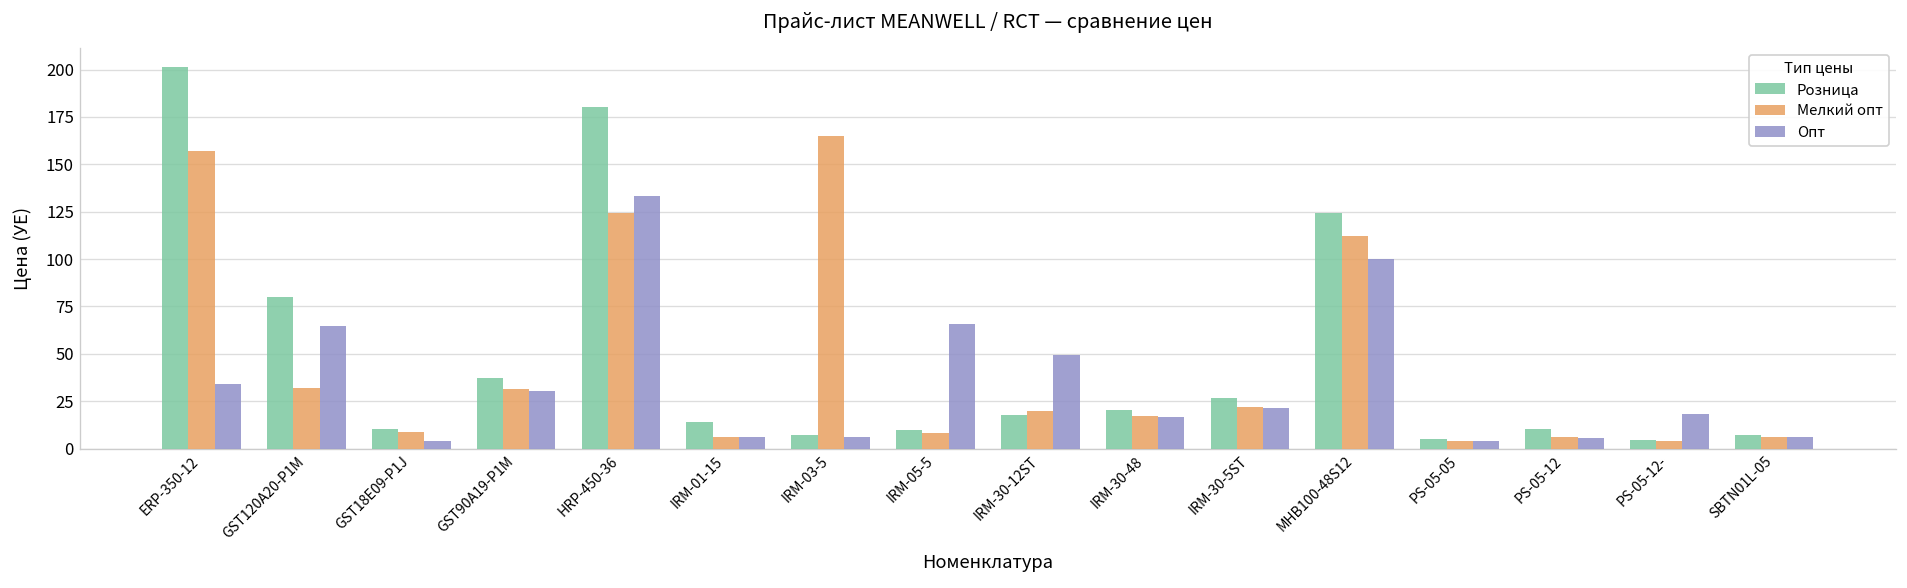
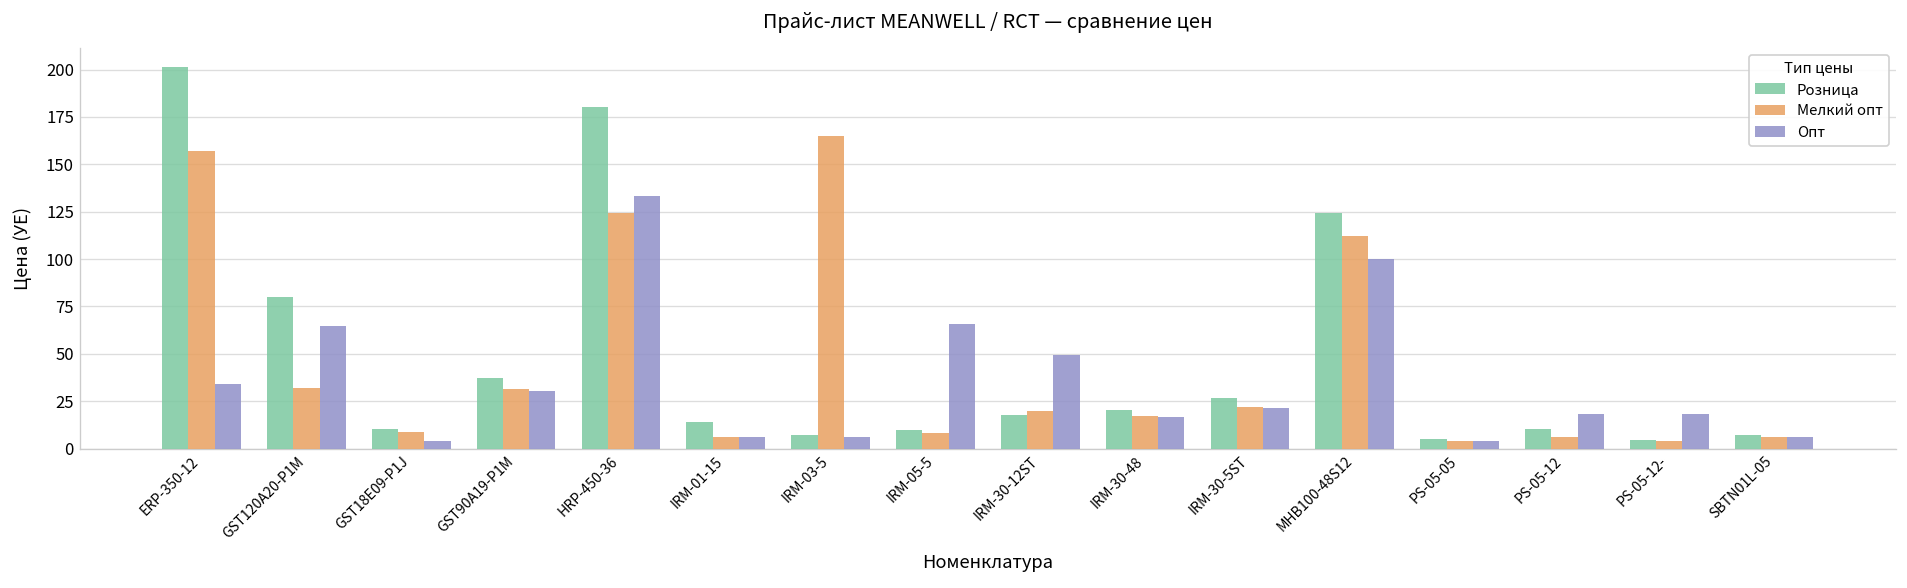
Опт, PS-05-12: 5 -> 18
